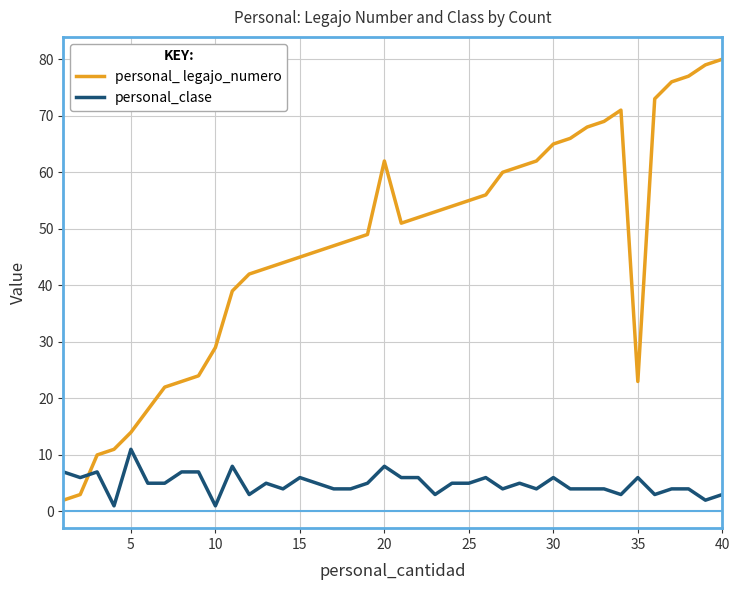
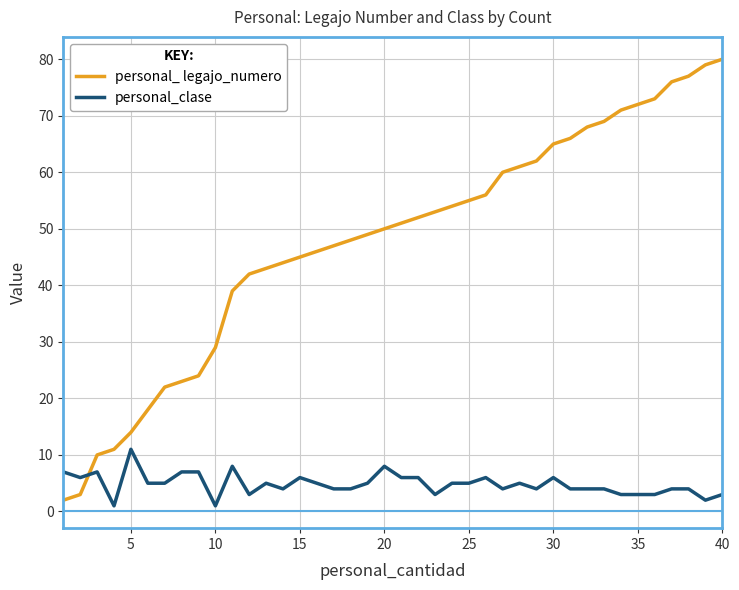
personal_ legajo_numero, 20: 62 -> 50
personal_ legajo_numero, 35: 23 -> 72
personal_clase, 35: 6 -> 3
